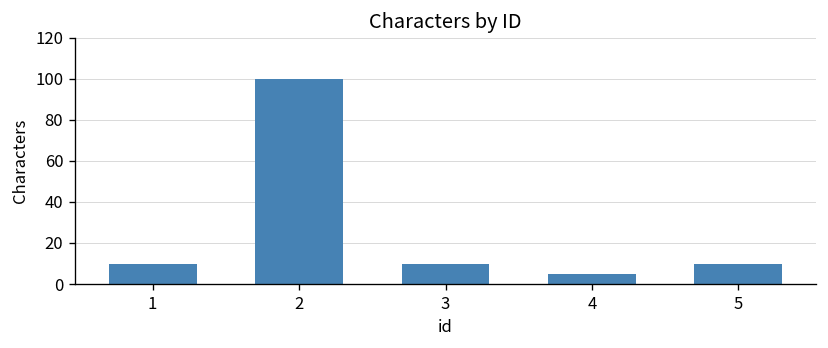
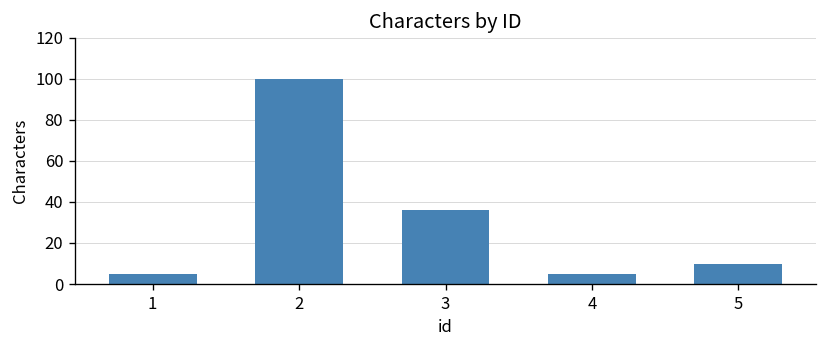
1: 10 -> 5
3: 10 -> 36
